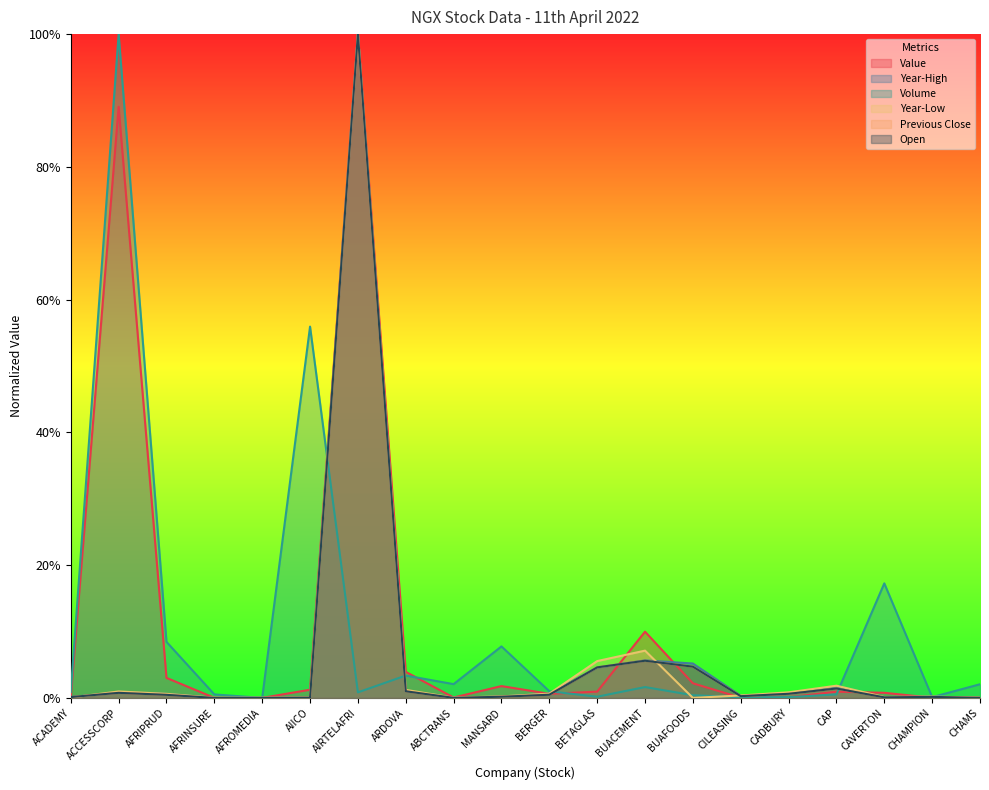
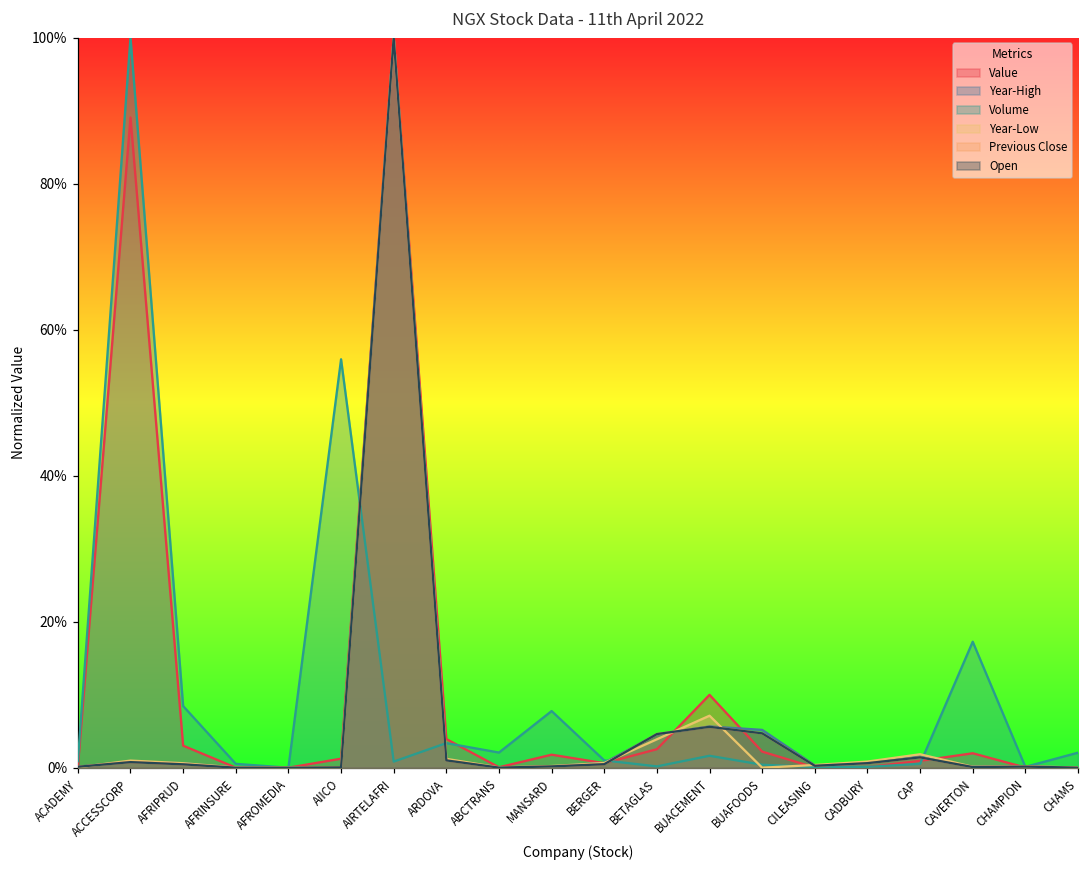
Value, BETAGLAS: 1% -> 3%
Year-Low, BETAGLAS: 6% -> 4%
Value, CAVERTON: 1% -> 2%
